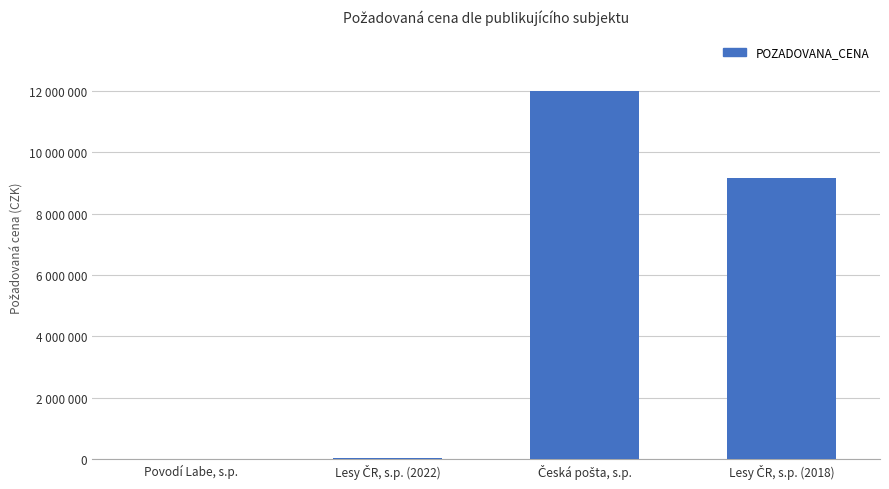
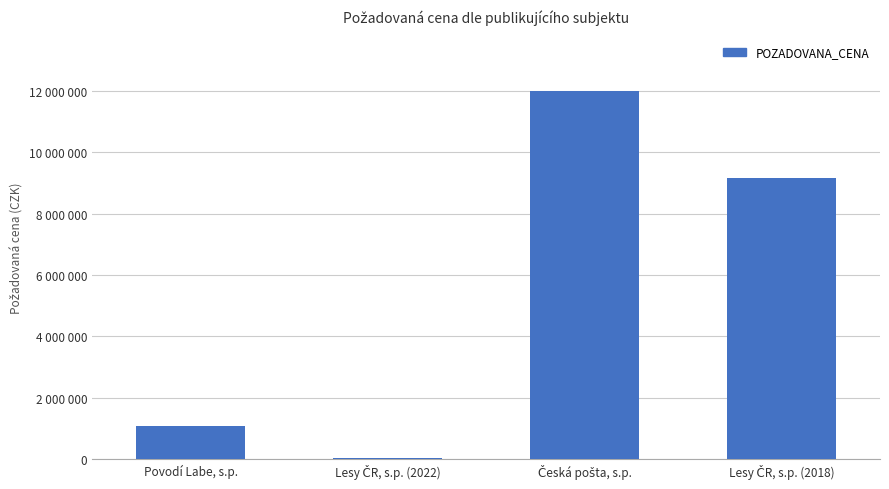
Povodí Labe, s.p.: 0 -> 1100000
